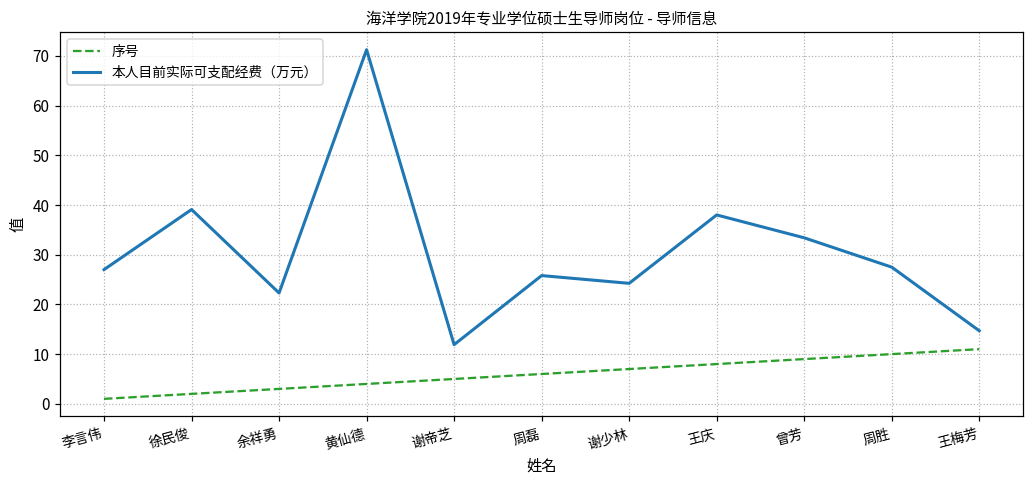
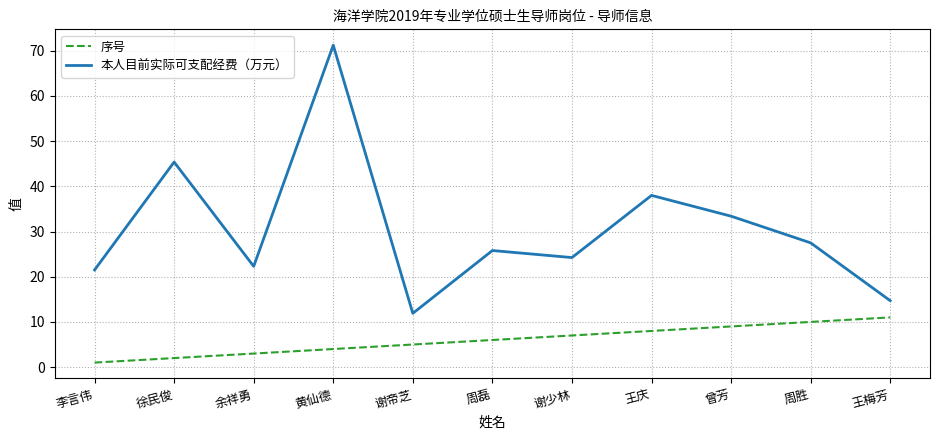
本人目前实际可支配经费（万元）, 李言伟: 27 -> 22
本人目前实际可支配经费（万元）, 徐民俊: 39 -> 45
